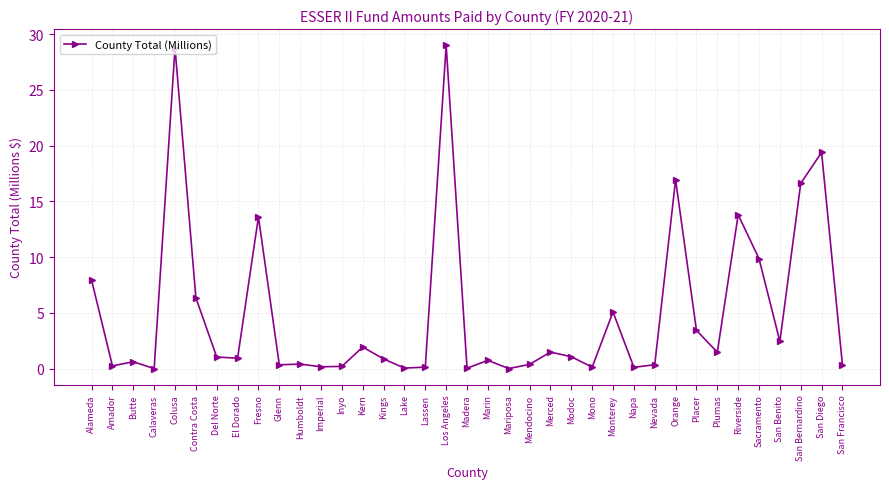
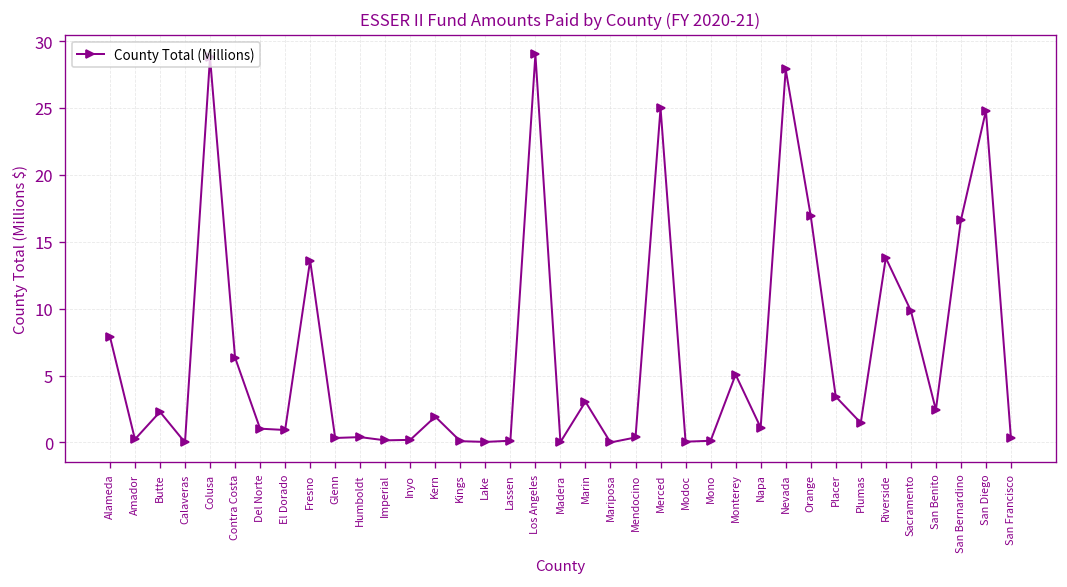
Butte: 0.6 -> 2.3
Kings: 0.9 -> 0.1
Marin: 0.7 -> 3.0
Merced: 1.5 -> 25.0
Modoc: 1.1 -> 0.1
Napa: 0.1 -> 1.1
Nevada: 0.3 -> 27.9
San Diego: 19.4 -> 24.8
